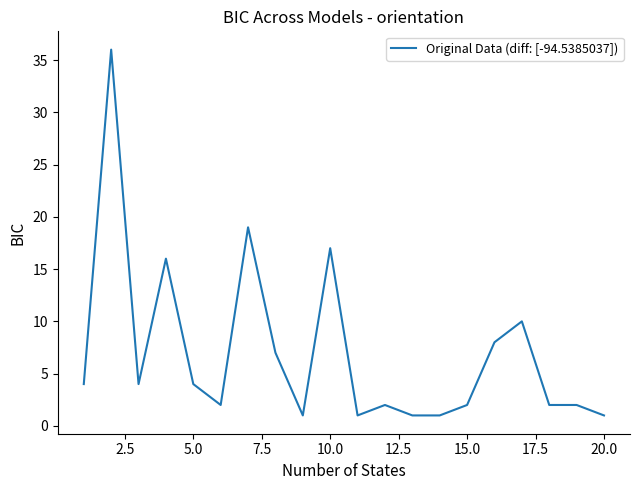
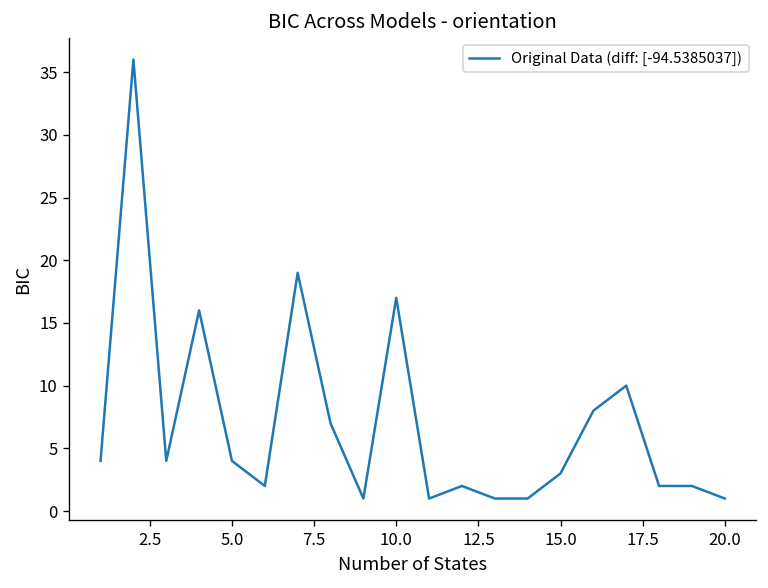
15.0: 2 -> 3
